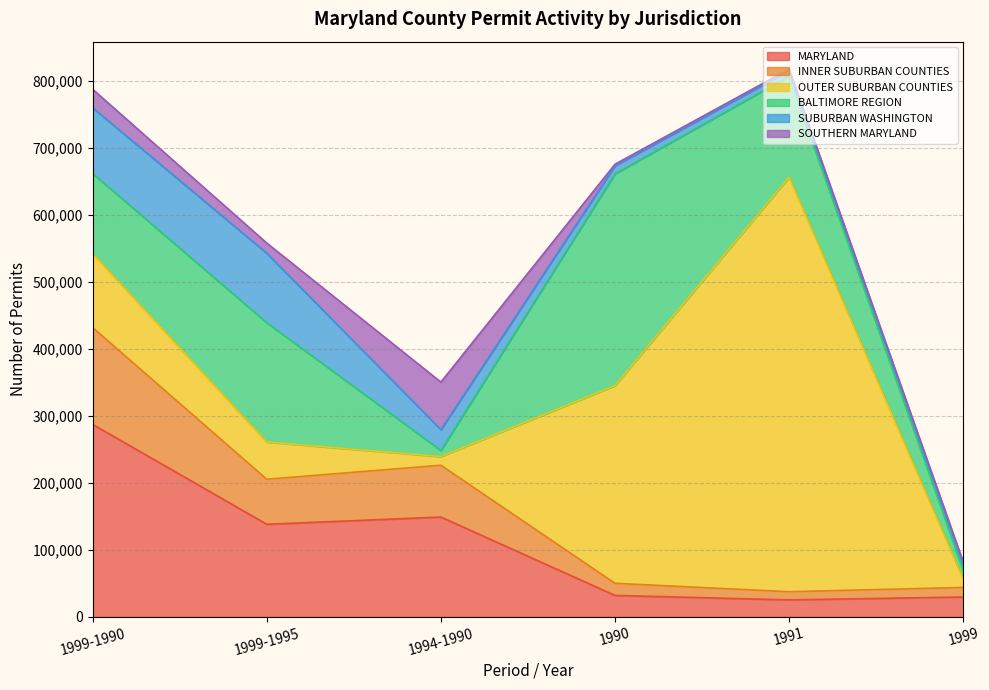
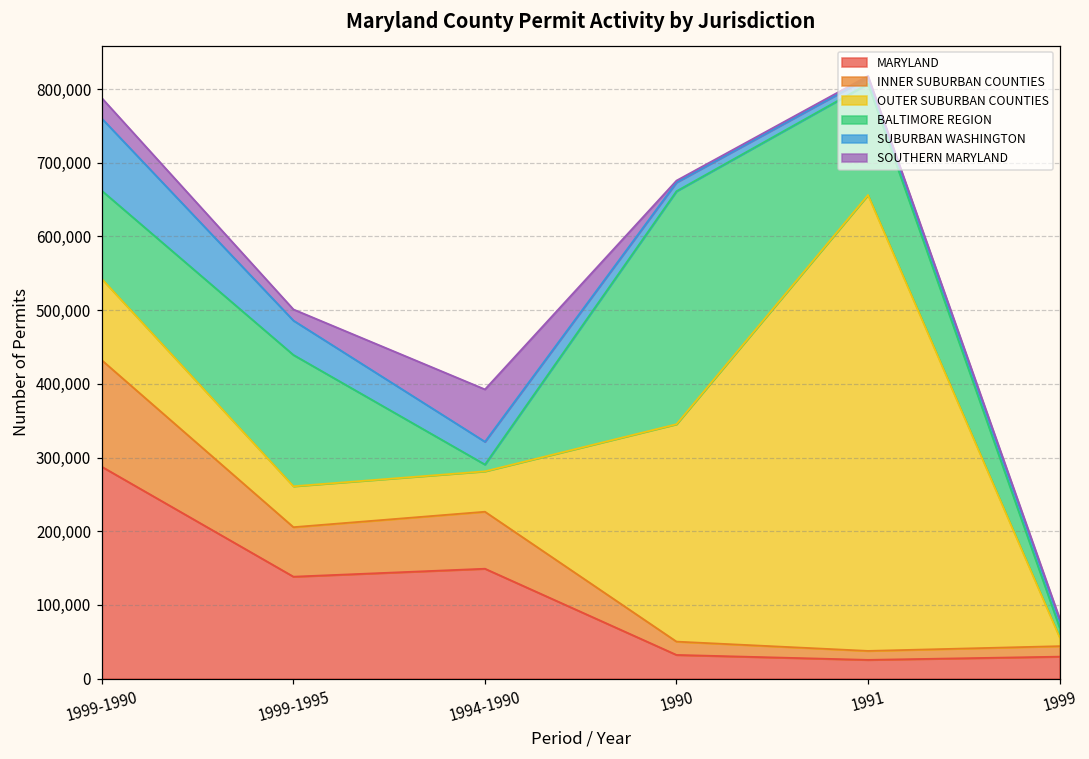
SUBURBAN WASHINGTON, 1999-1995: 100,000 -> 50,000
OUTER SUBURBAN COUNTIES, 1994-1990: 10,000 -> 50,000
